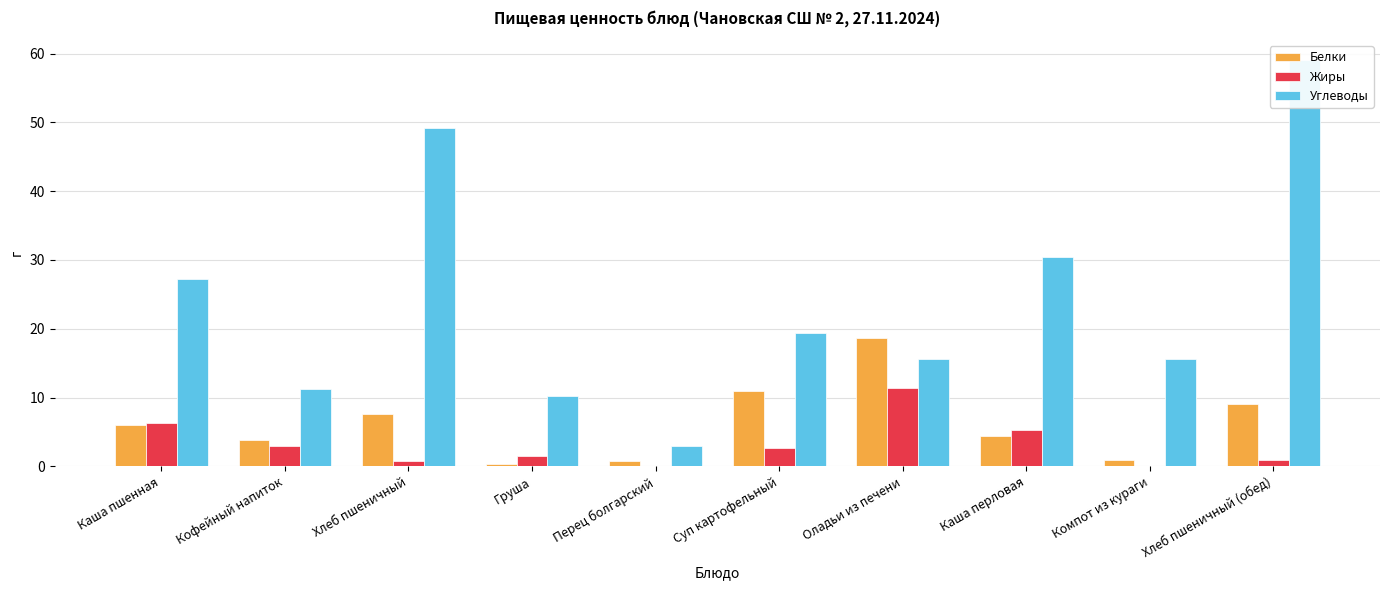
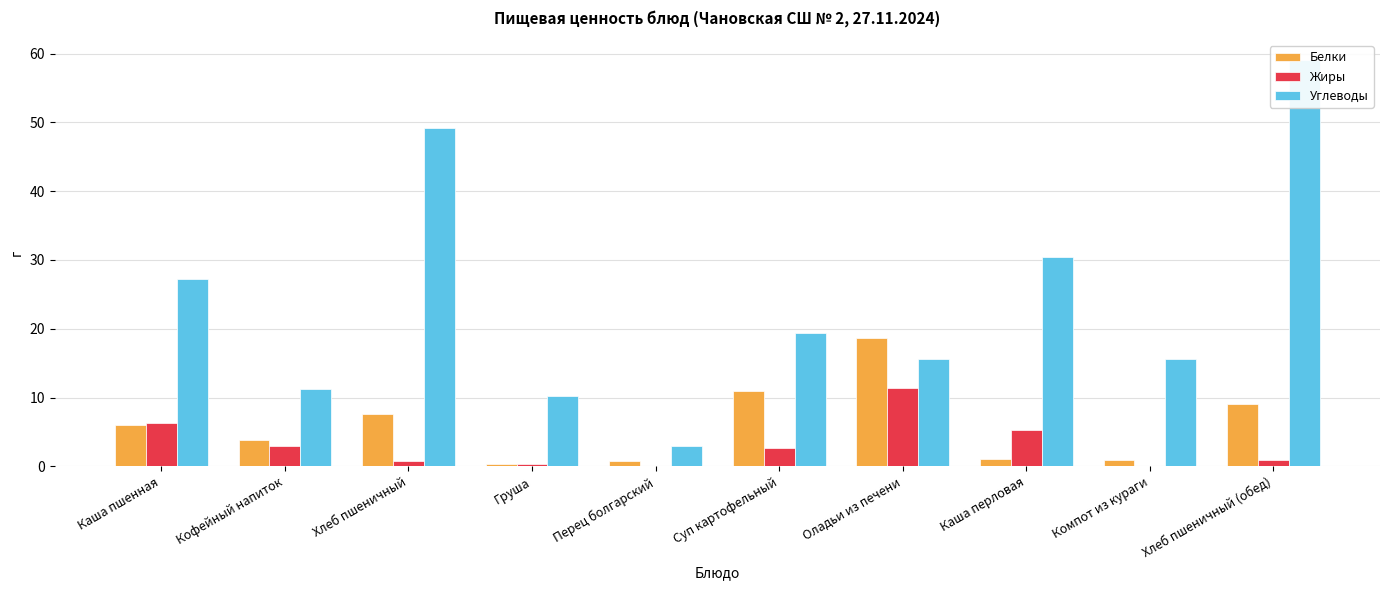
Жиры, Груша: 2 -> 0
Белки, Каша перловая: 4 -> 1
